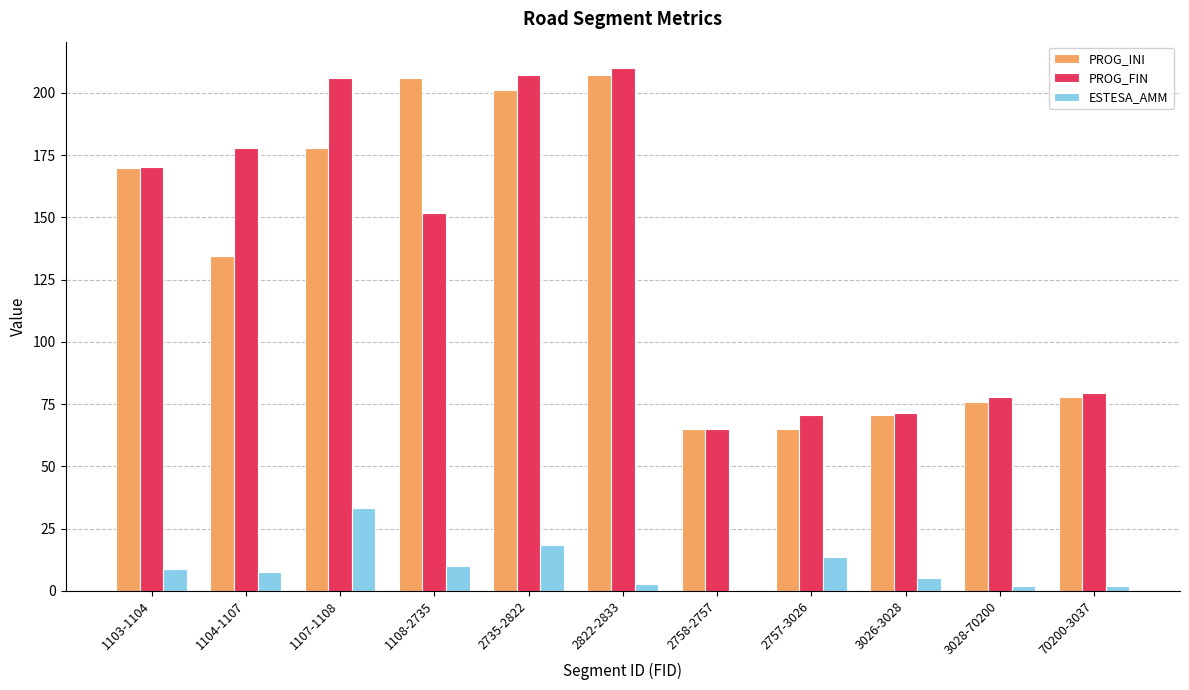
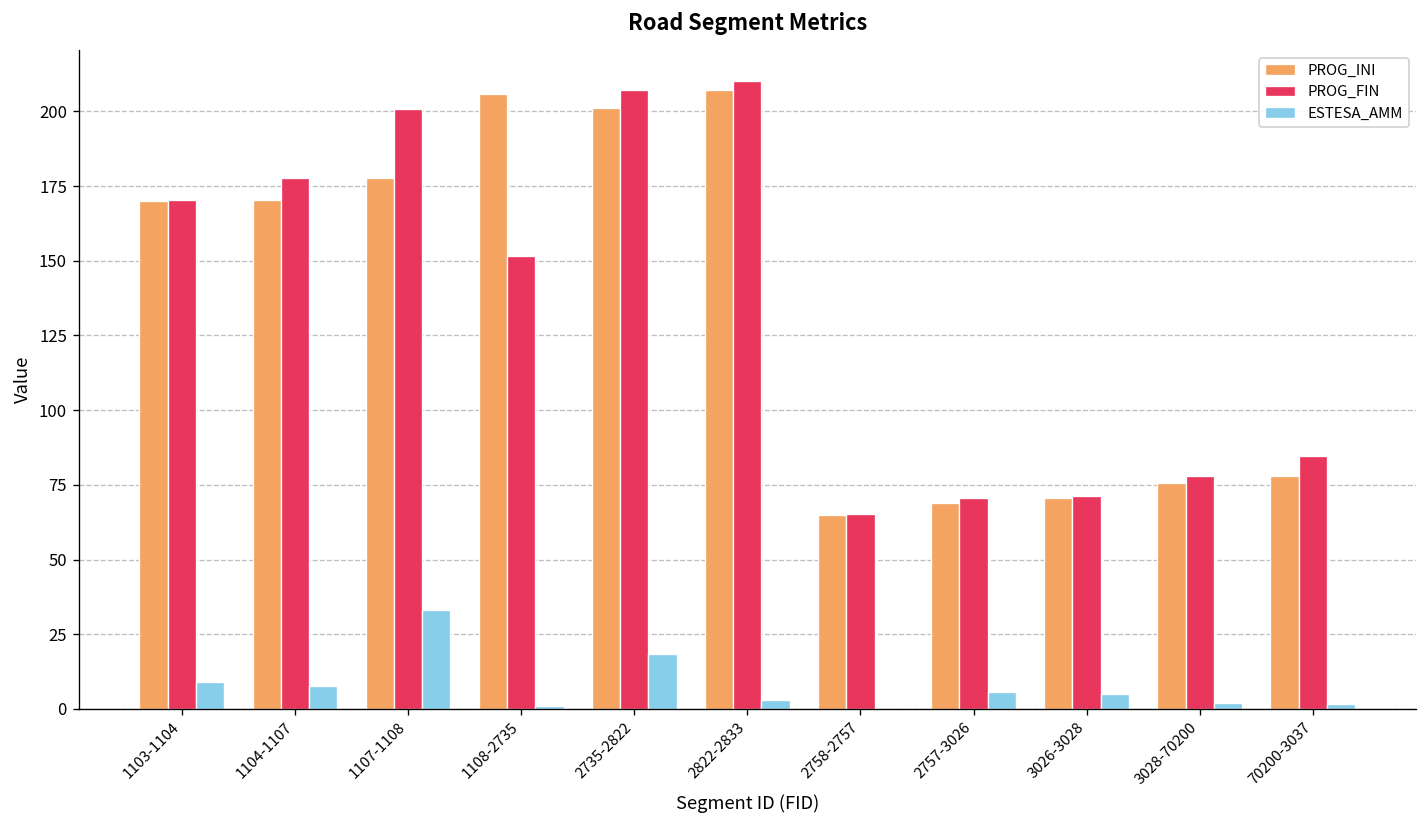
PROG_INI, 1104-1107: 134 -> 170
PROG_FIN, 1107-1108: 206 -> 201
ESTESA_AMM, 1108-2735: 10 -> 1
PROG_INI, 2757-3026: 65 -> 69
ESTESA_AMM, 2757-3026: 14 -> 6
PROG_FIN, 70200-3037: 80 -> 85
